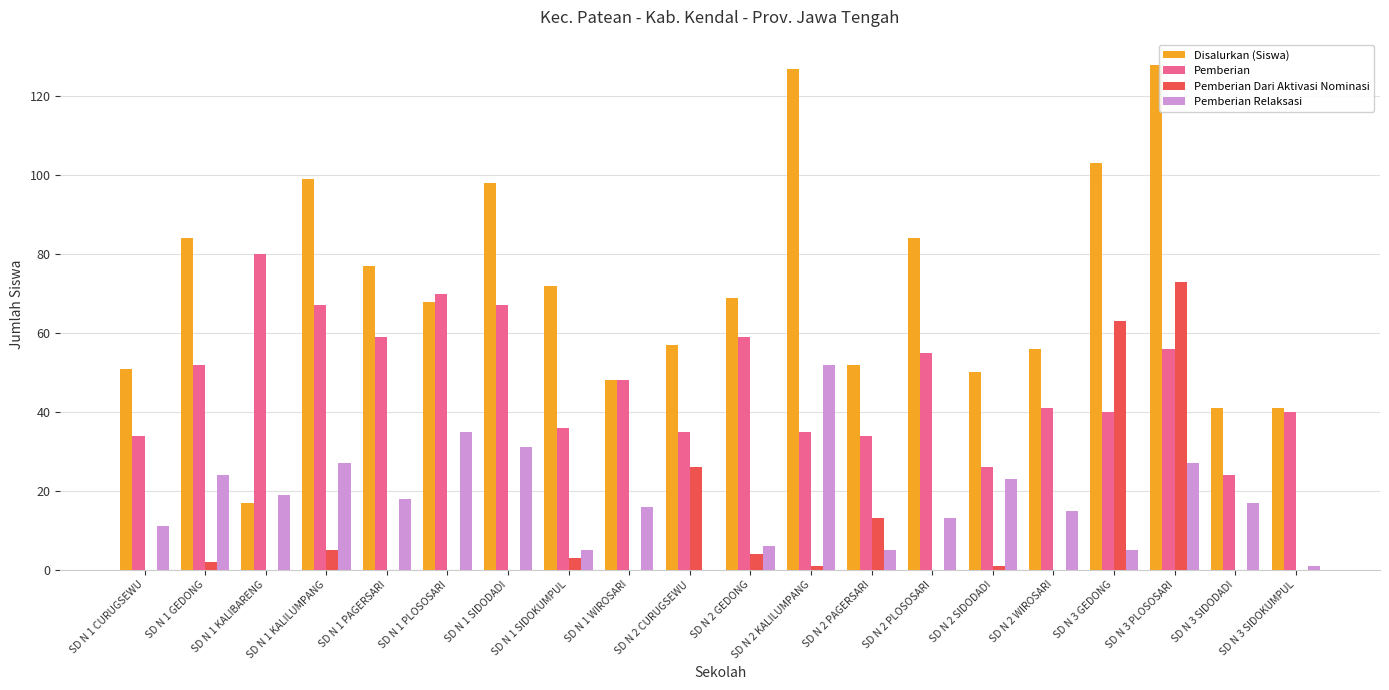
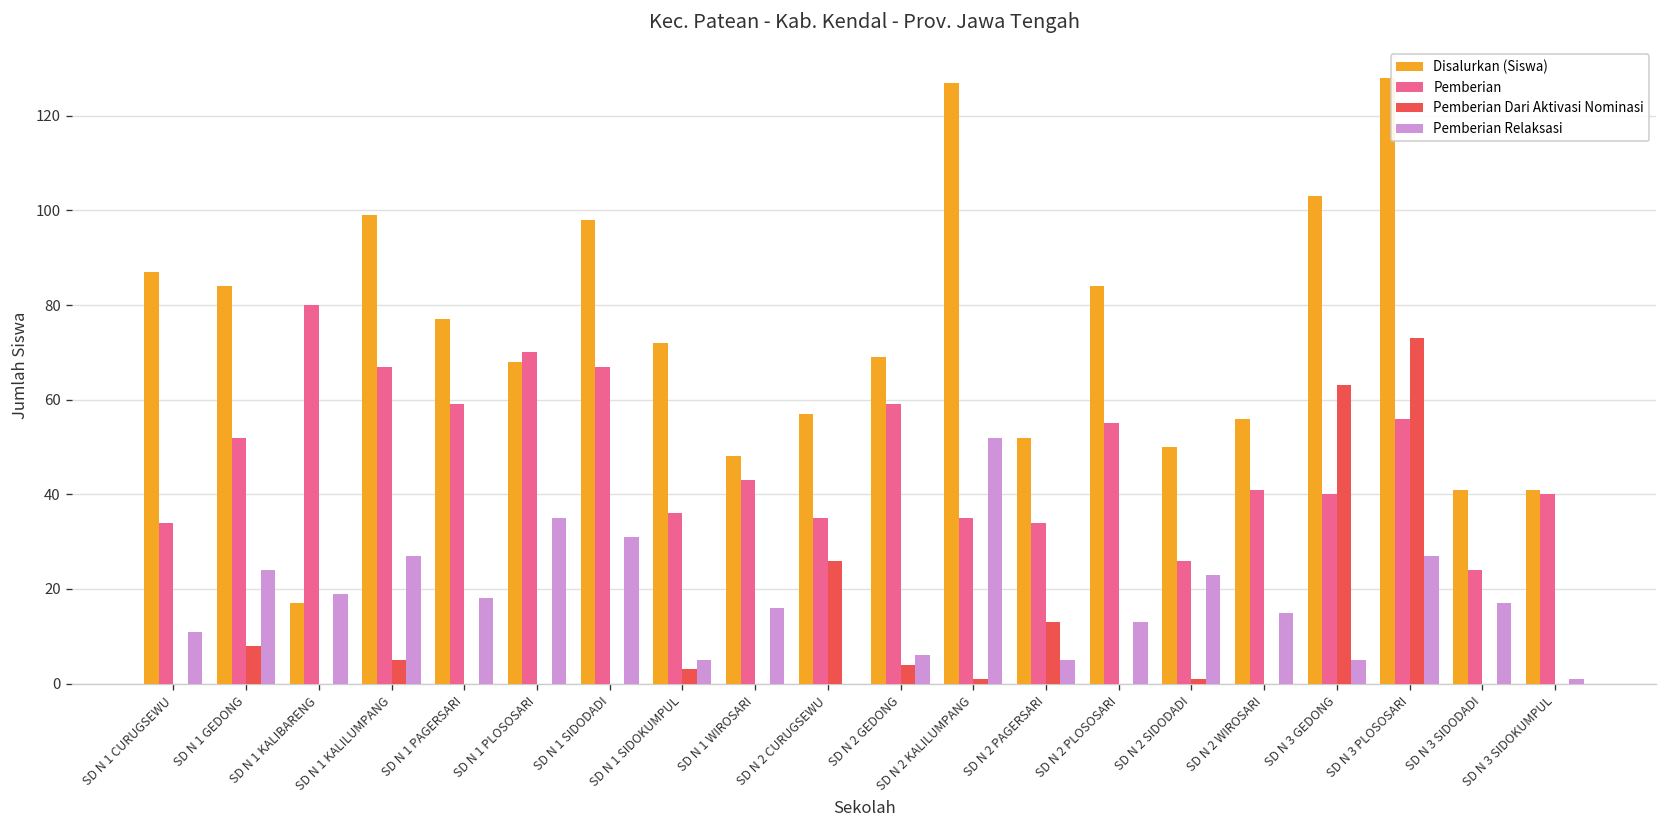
Disalurkan (Siswa), SD N 1 CURUGSEWU: 51 -> 87
Pemberian Dari Aktivasi Nominasi, SD N 1 GEDONG: 2 -> 8
Pemberian, SD N 1 WIROSARI: 48 -> 43
